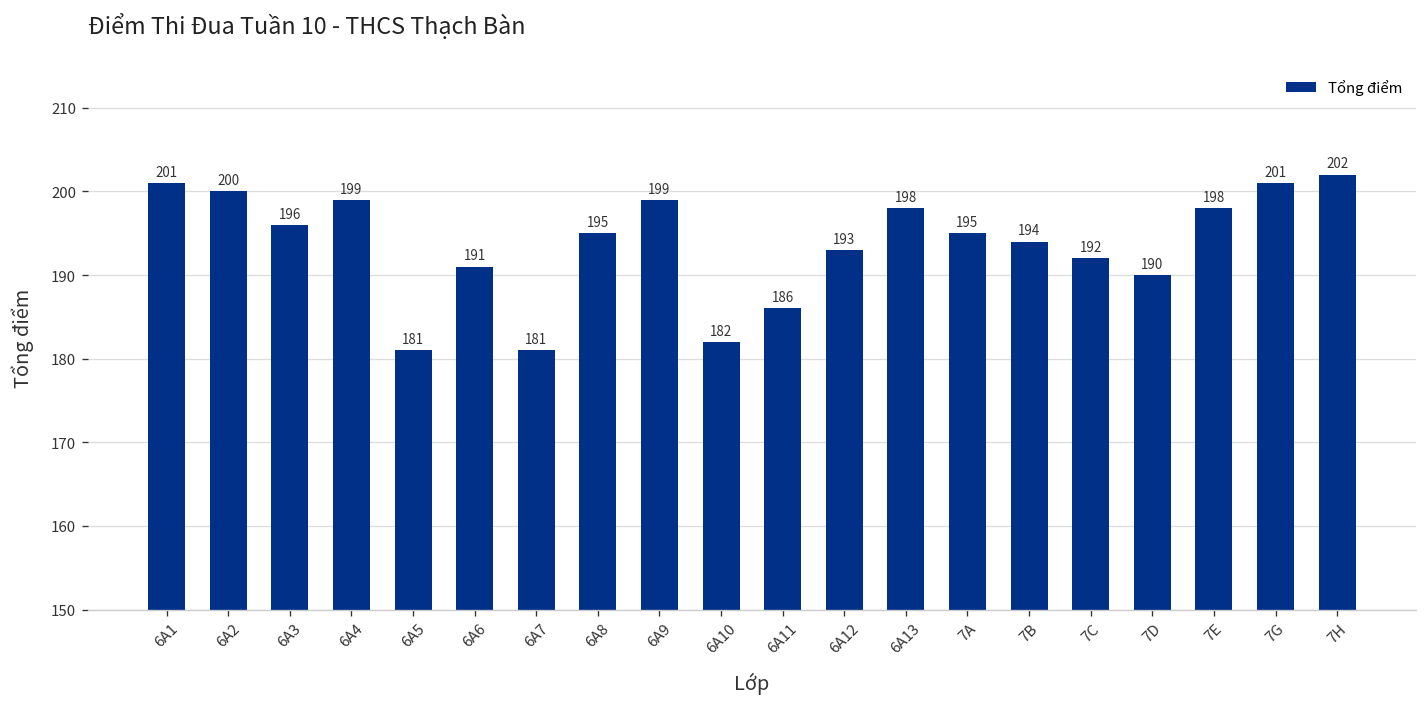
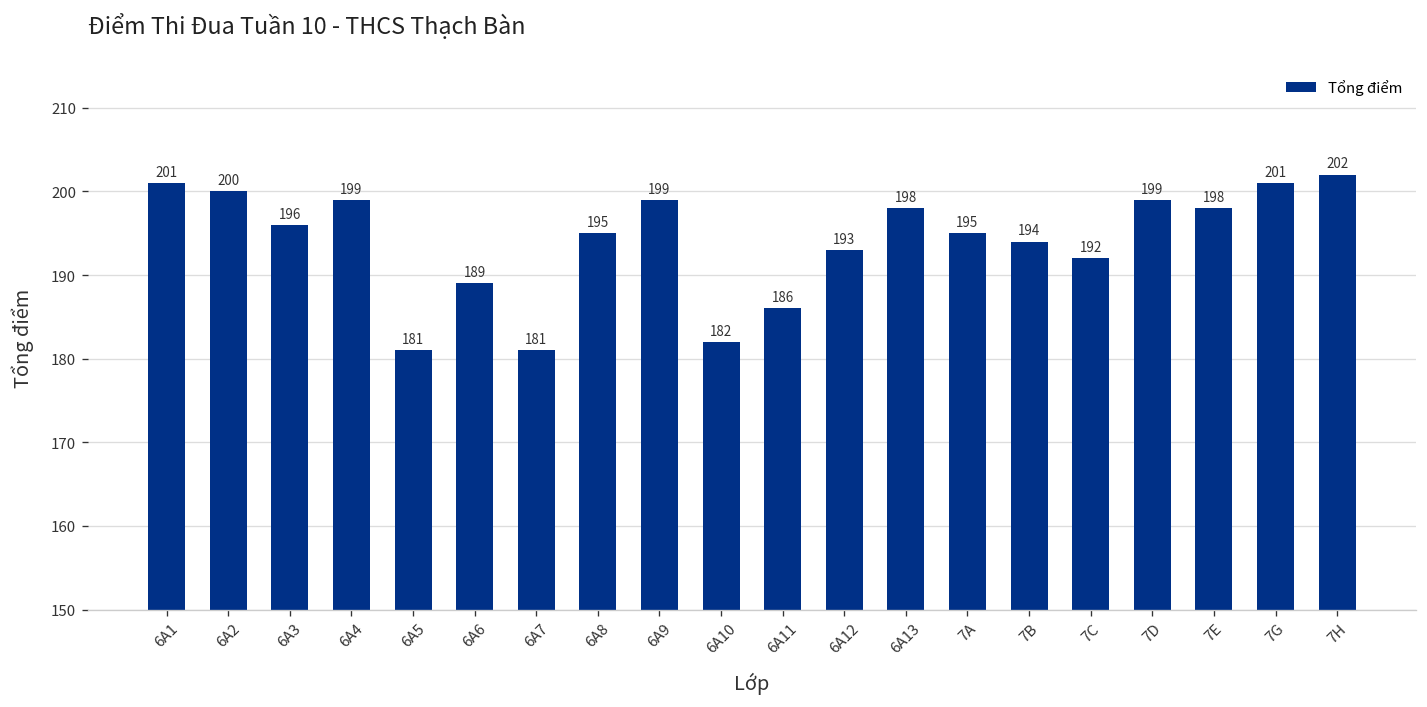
6A6: 191 -> 189
7D: 190 -> 199
